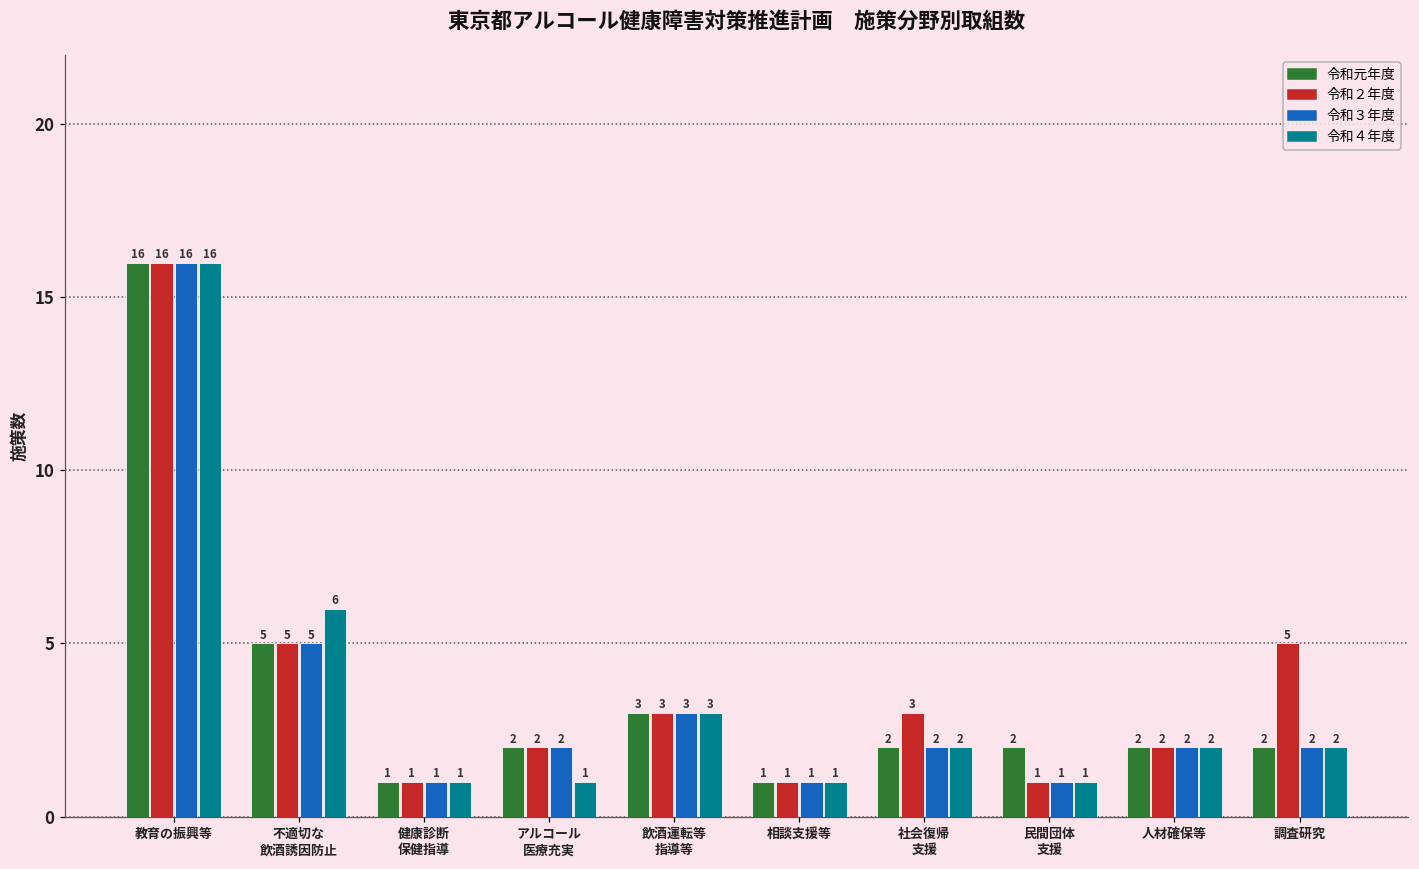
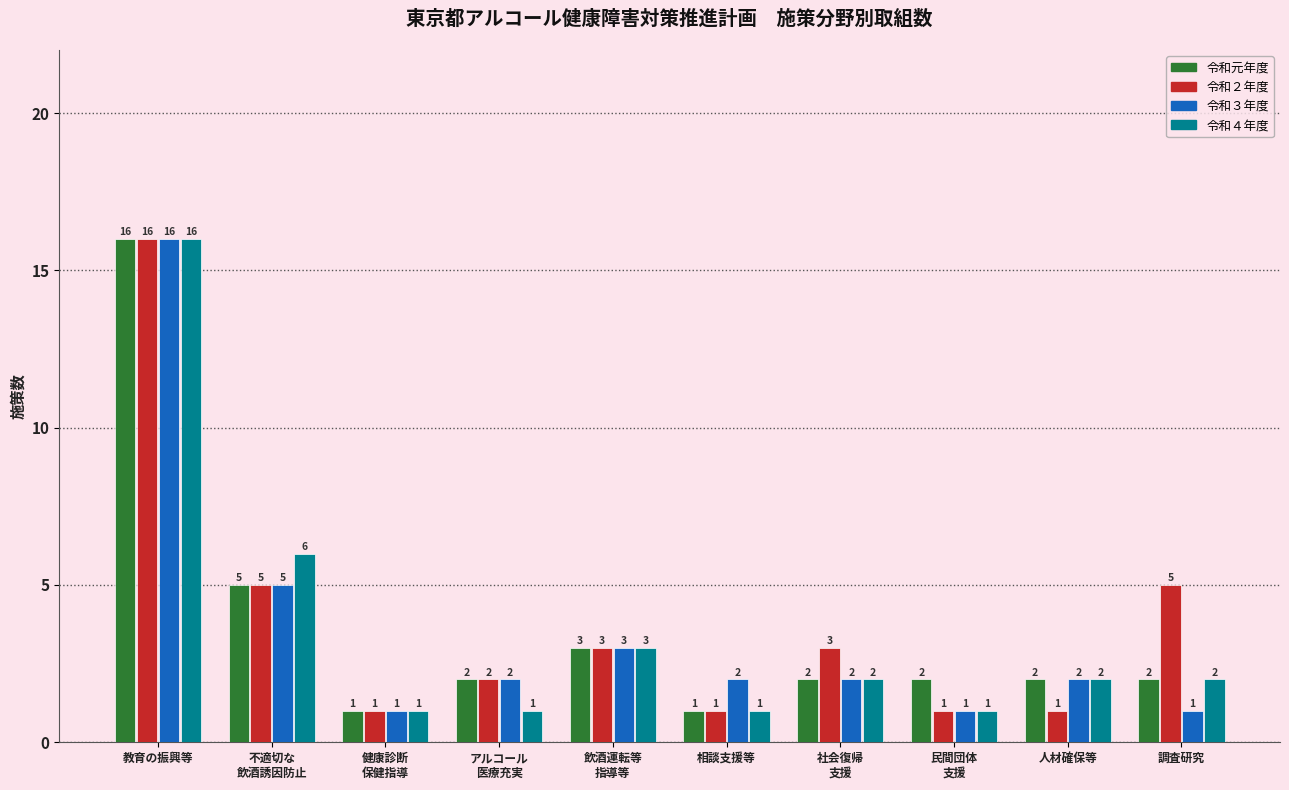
令和３年度, 相談支援等: 1 -> 2
令和２年度, 人材確保等: 2 -> 1
令和３年度, 調査研究: 2 -> 1
